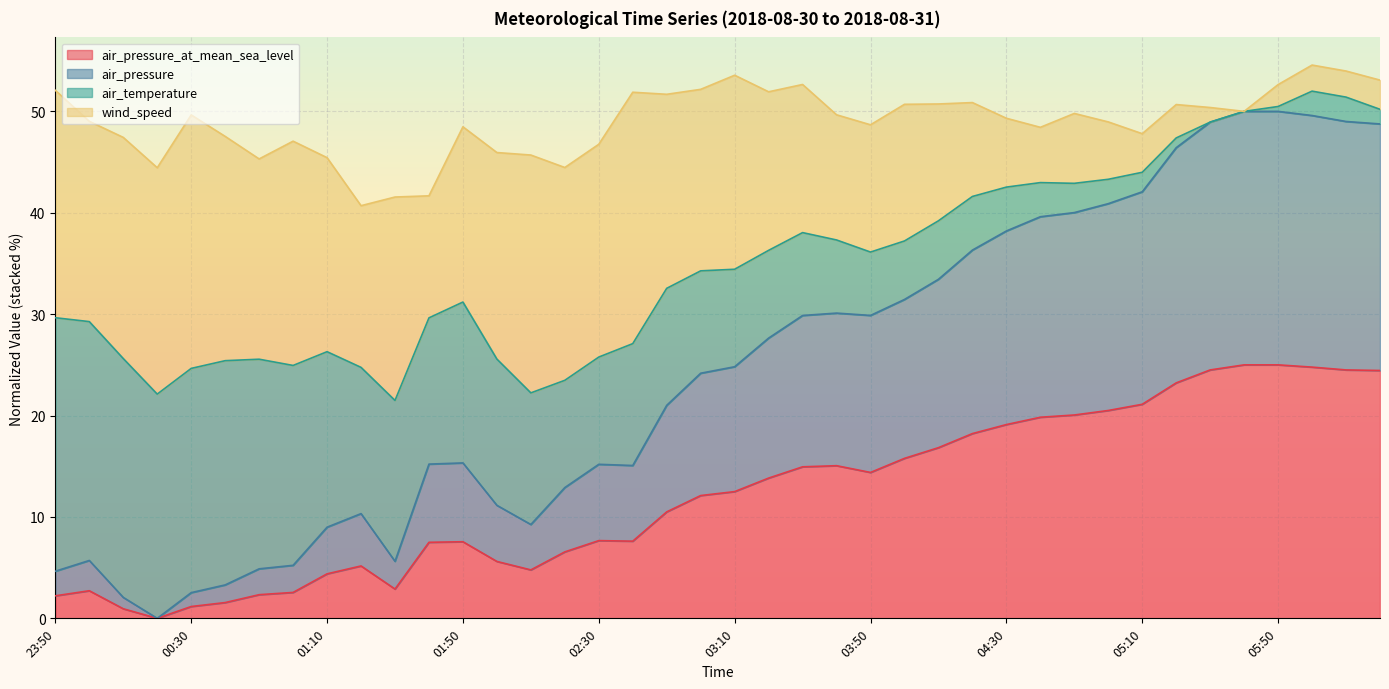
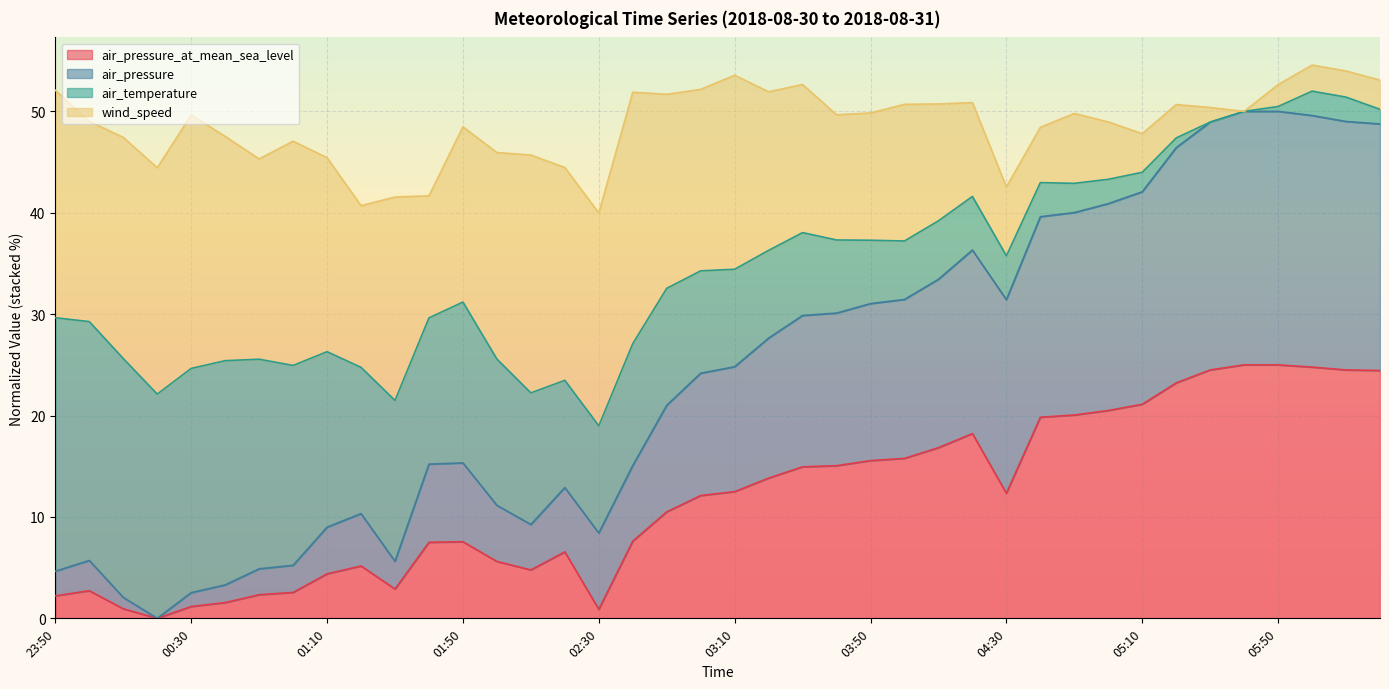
air_pressure_at_mean_sea_level, 02:30: 7.7 -> 0.9
air_pressure_at_mean_sea_level, 03:50: 14.4 -> 15.6
air_pressure_at_mean_sea_level, 04:30: 19.1 -> 12.3
